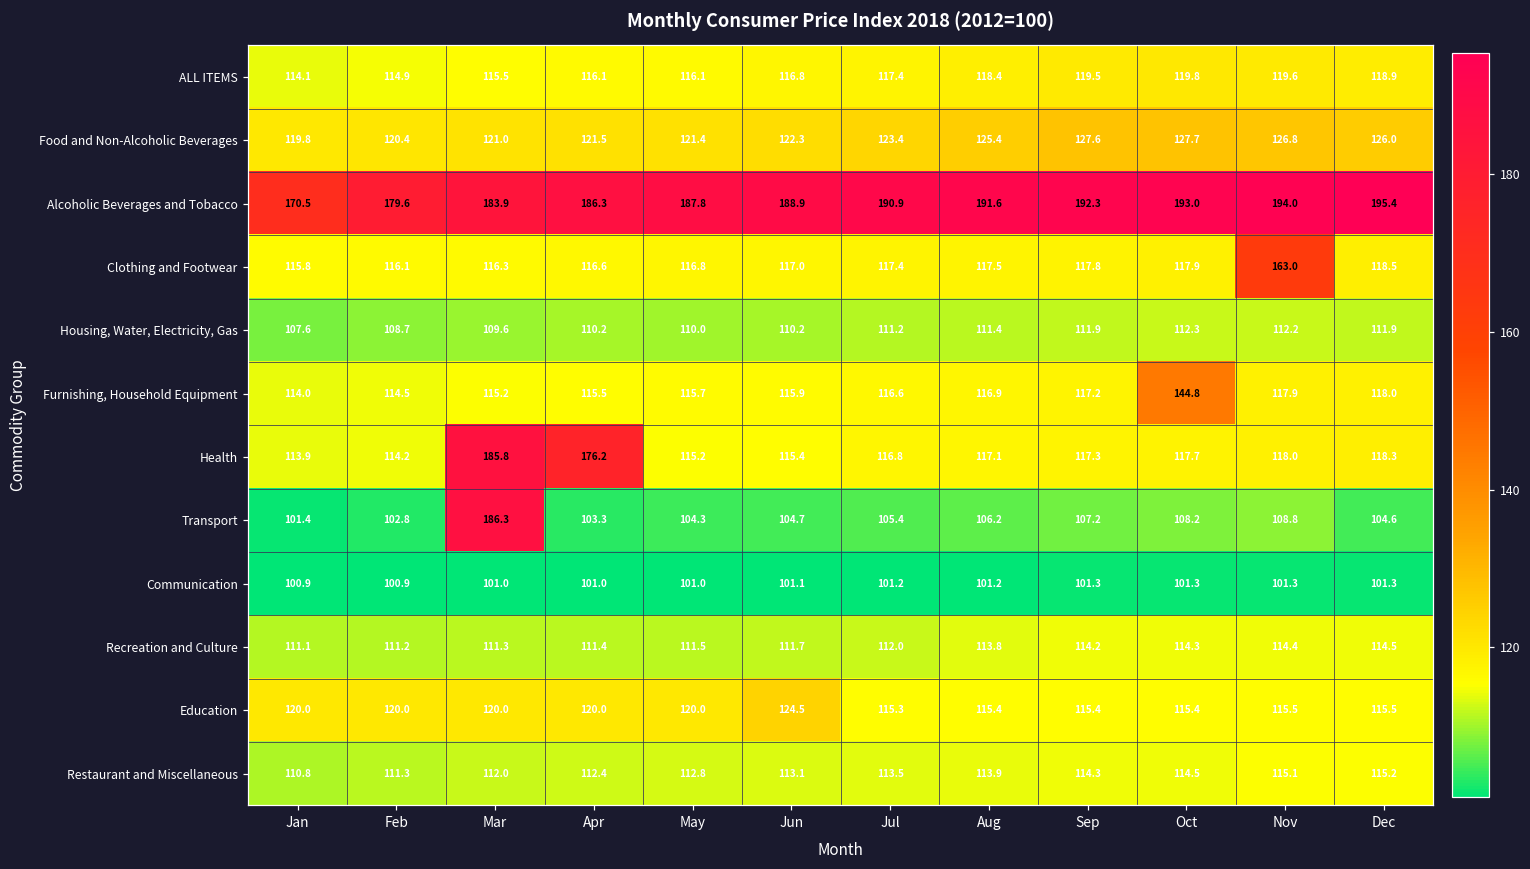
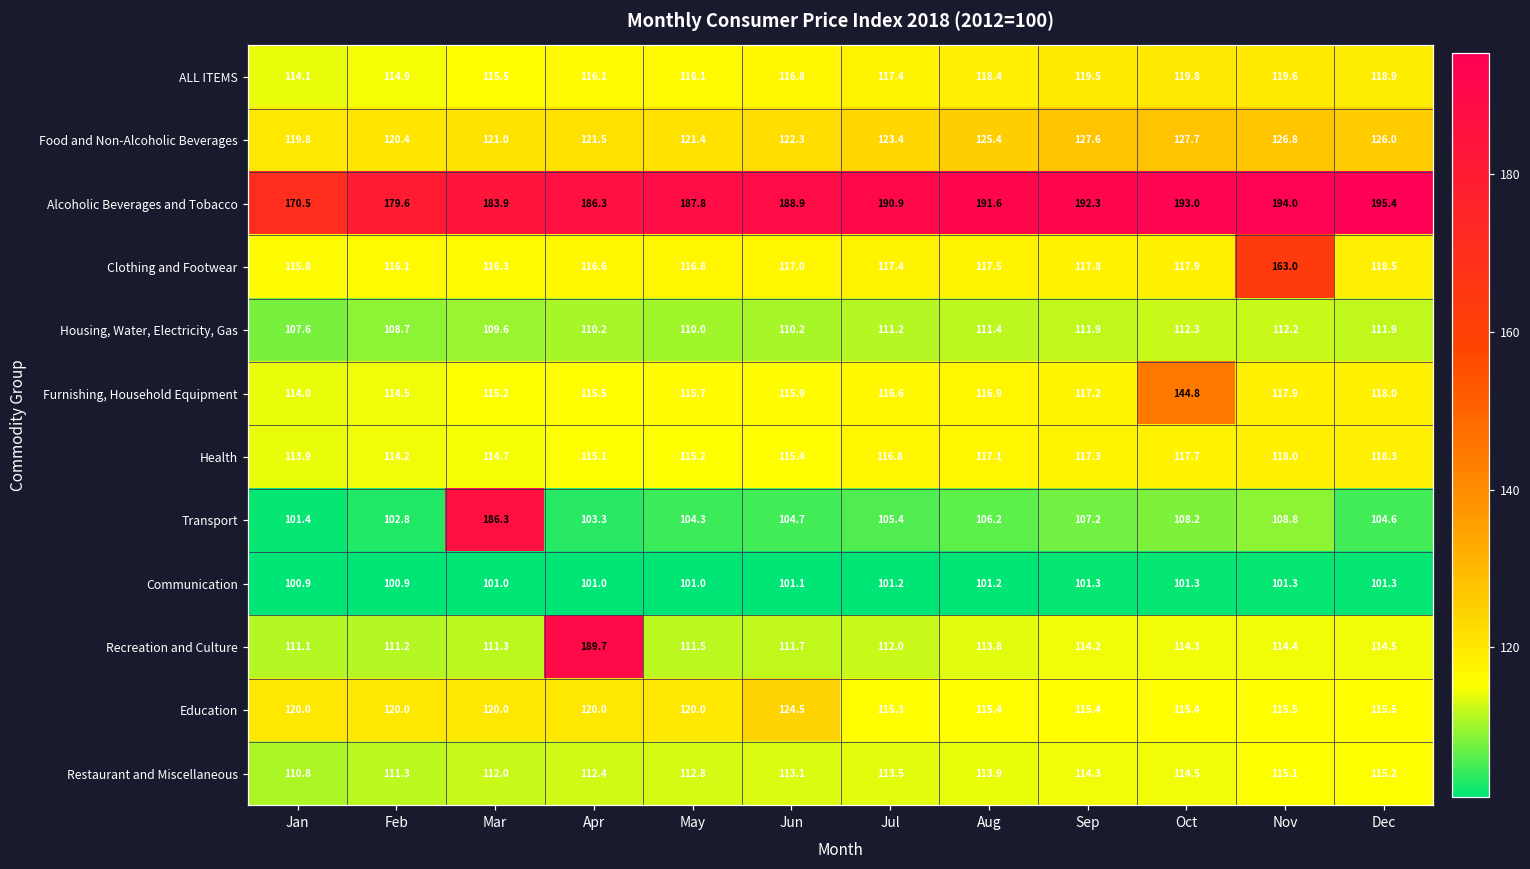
Health, Mar: 185.8 -> 114.7
Health, Apr: 176.2 -> 115.1
Recreation and Culture, Apr: 111.4 -> 189.7
